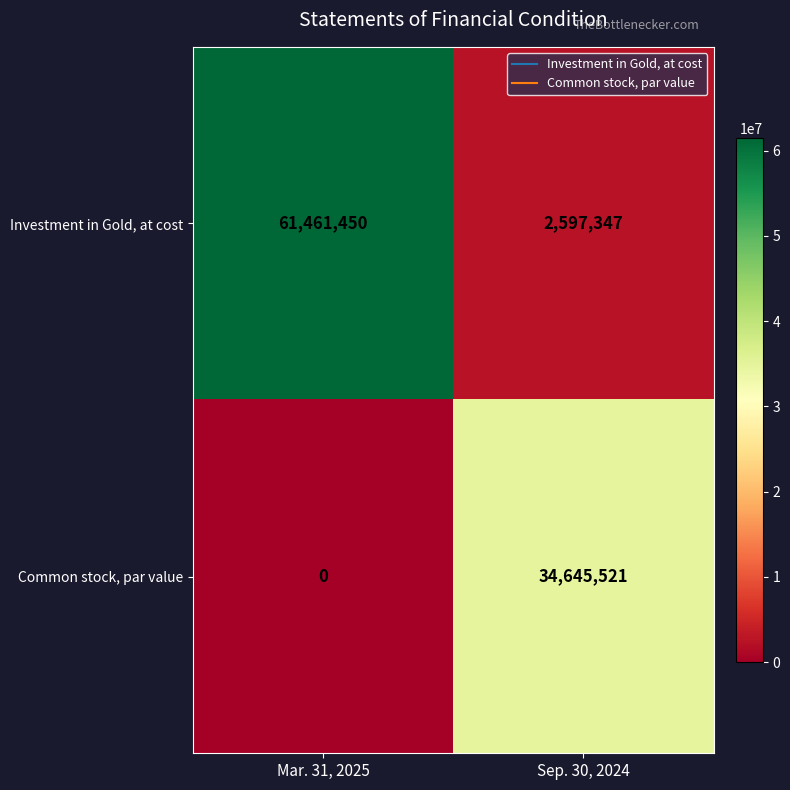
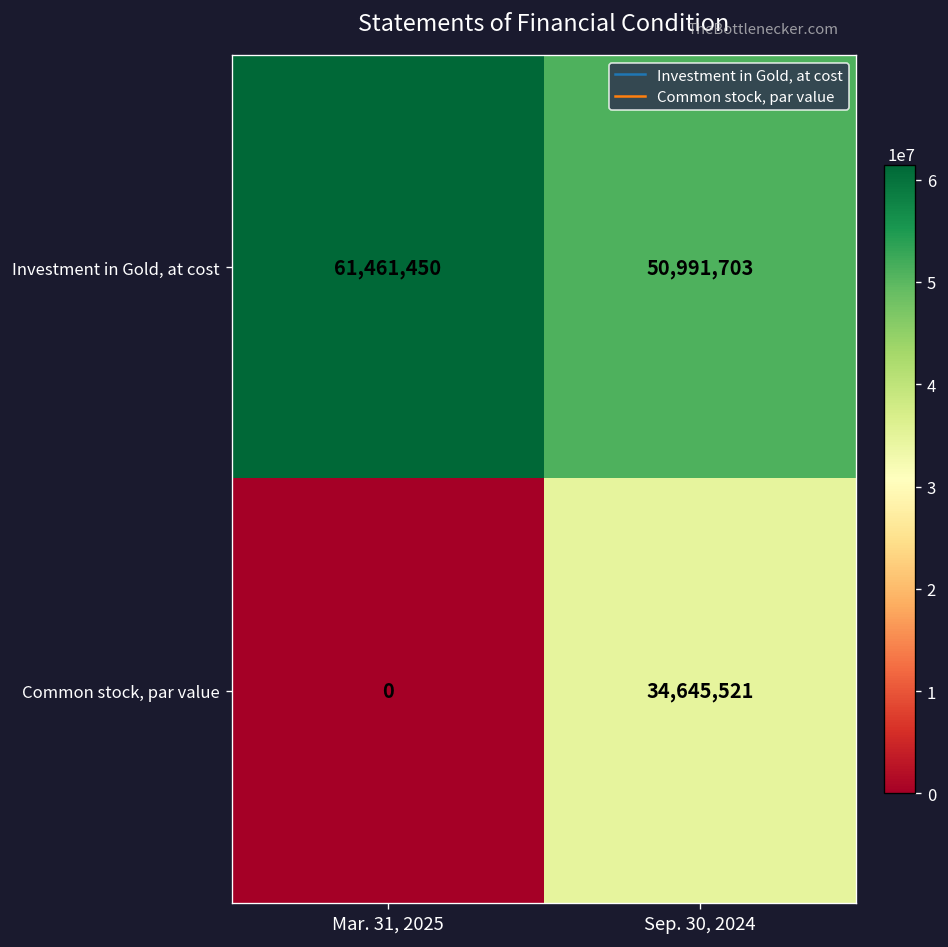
Investment in Gold, at cost, Sep. 30, 2024: 2,597,347 -> 50,991,703
